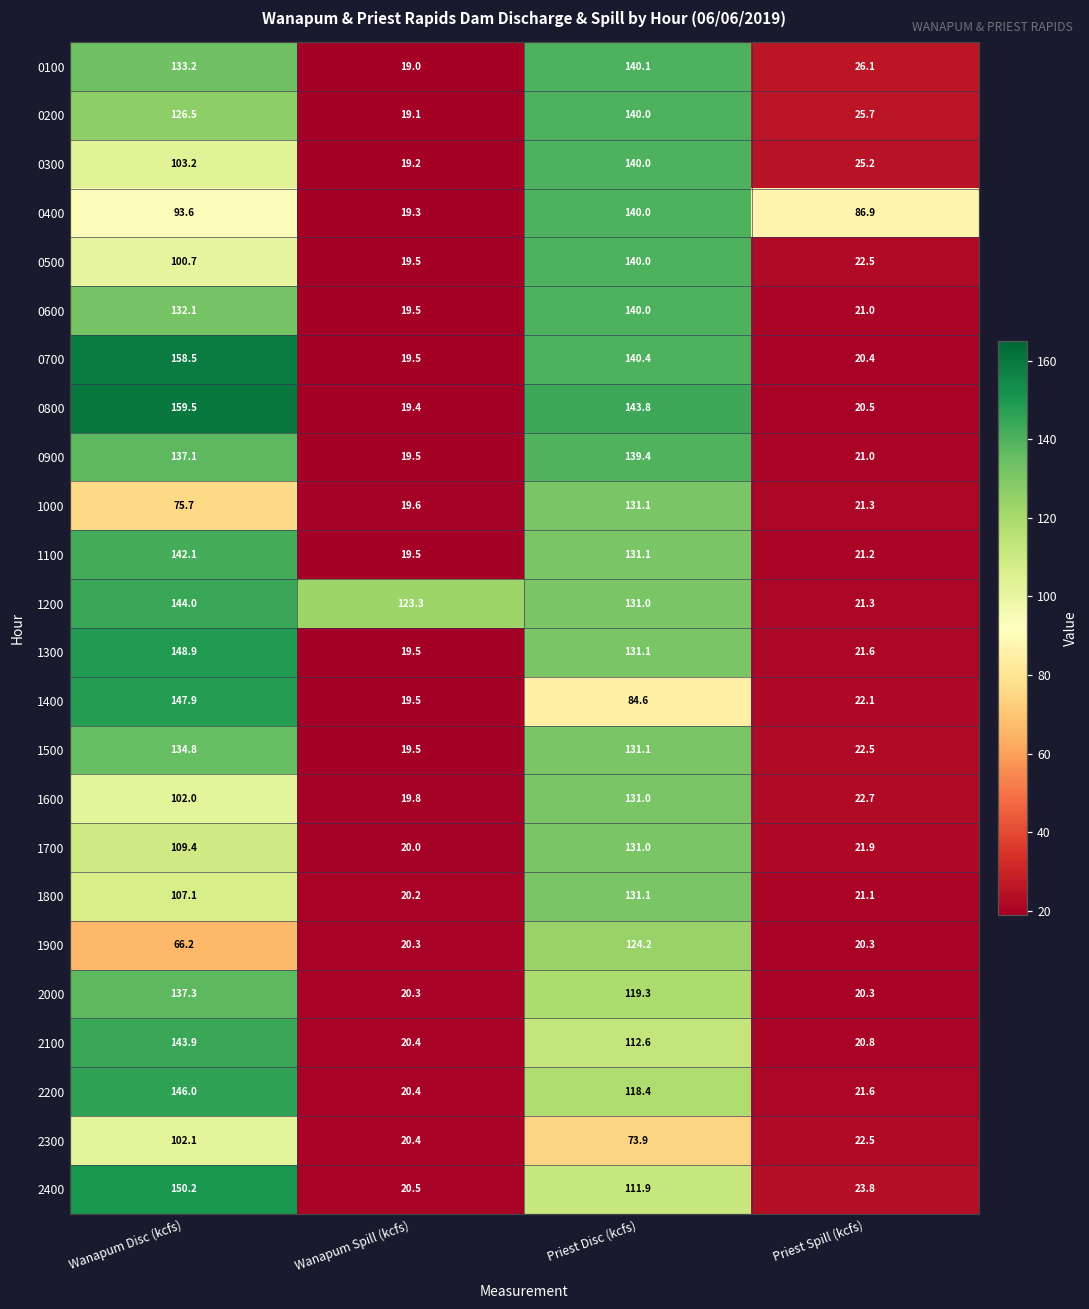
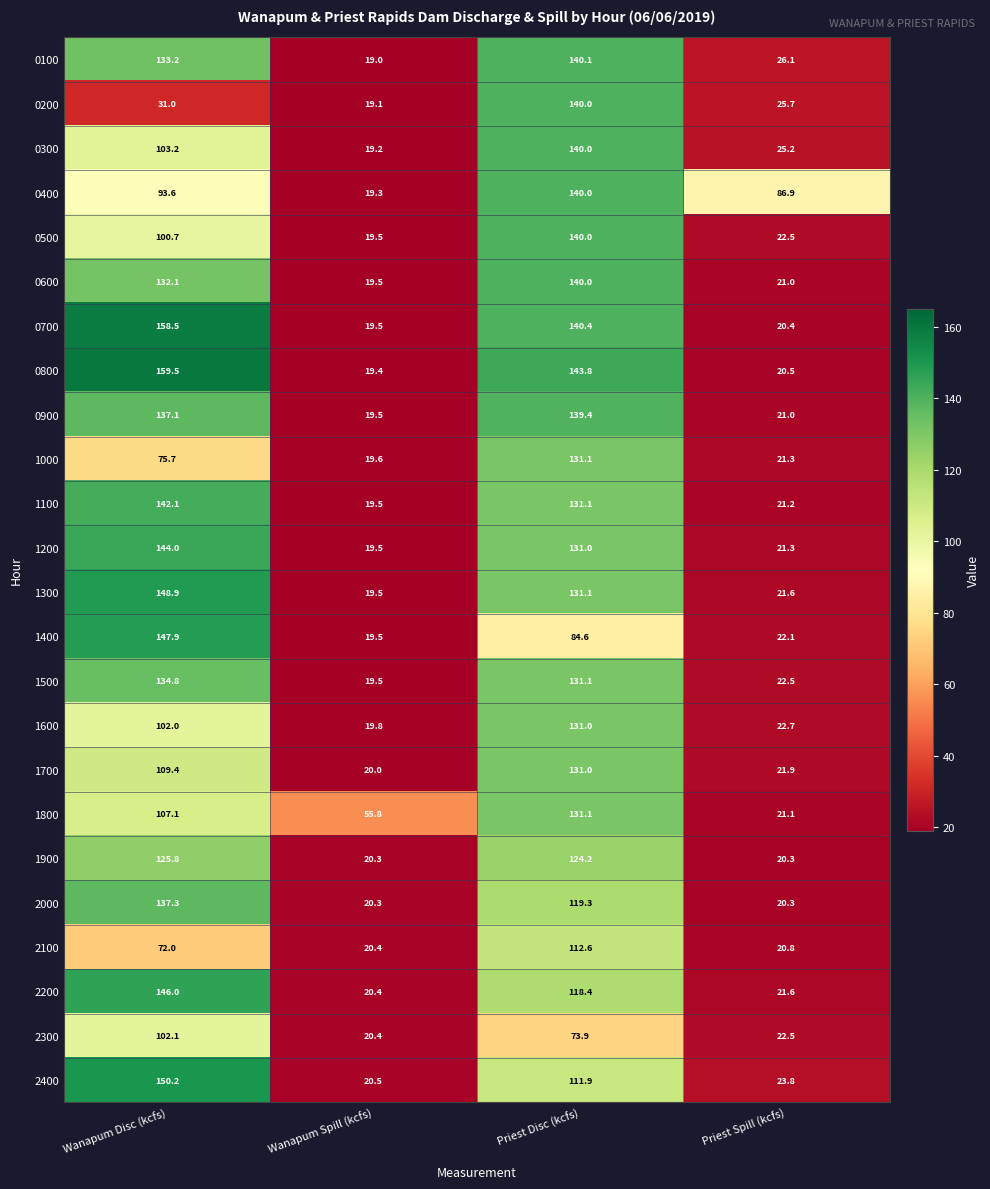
0200, Wanapum Disc (kcfs): 126.5 -> 31.0
1200, Wanapum Spill (kcfs): 123.3 -> 19.5
1800, Wanapum Spill (kcfs): 20.2 -> 55.8
1900, Wanapum Disc (kcfs): 66.2 -> 125.8
2100, Wanapum Disc (kcfs): 143.9 -> 72.0
